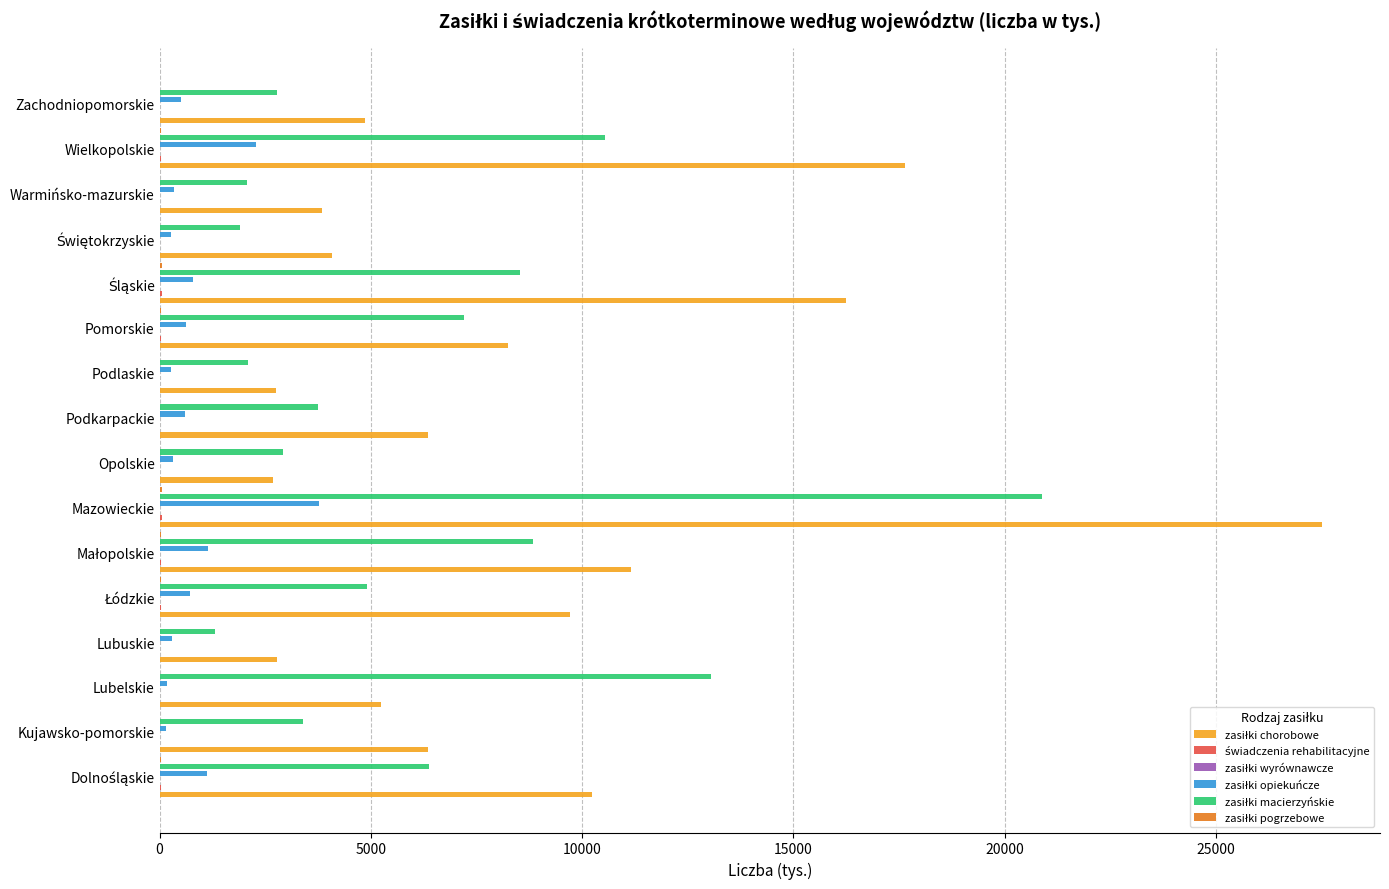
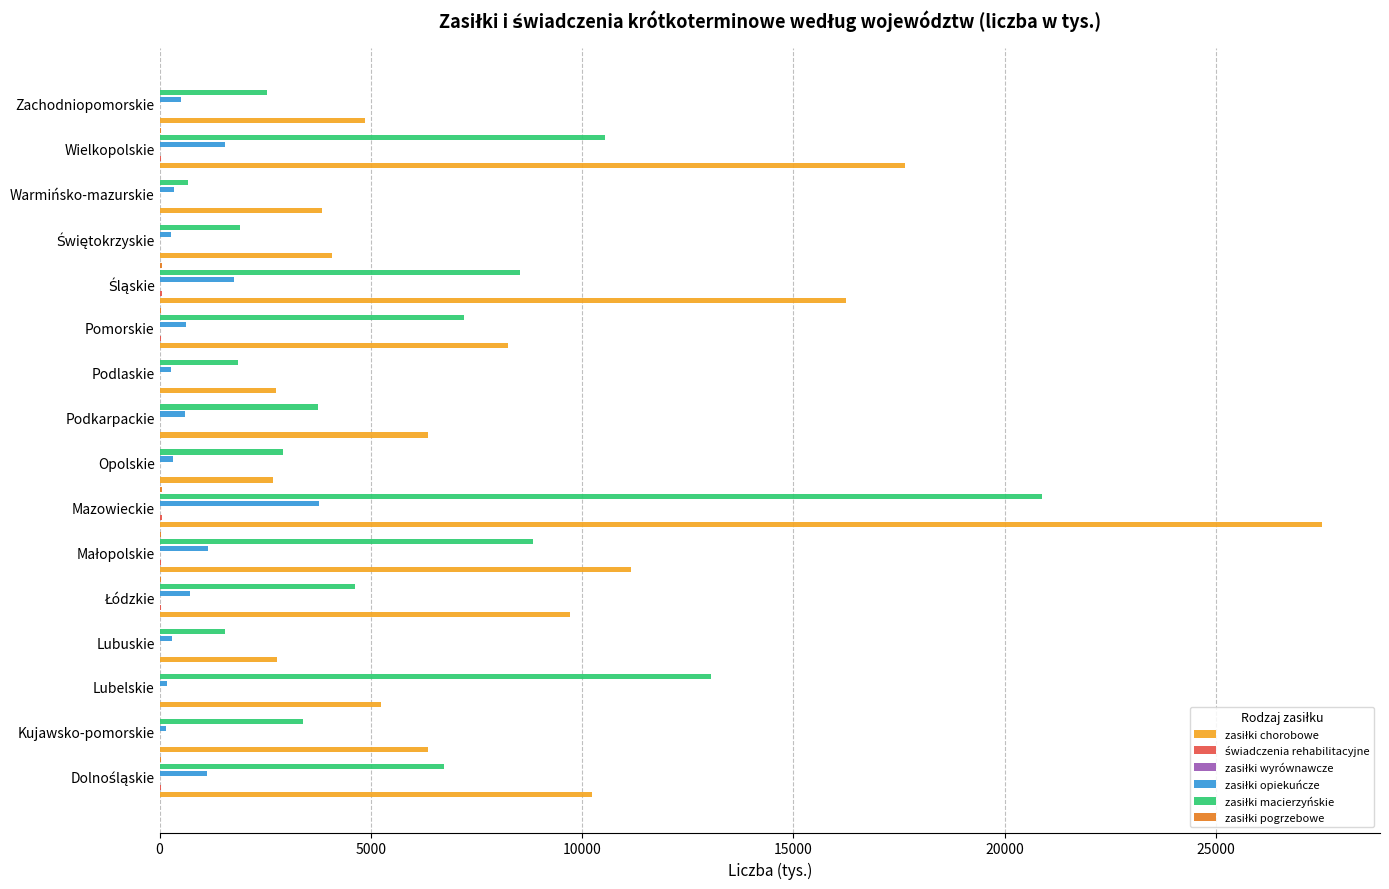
zasiłki macierzyńskie, Zachodniopomorskie: 2800 -> 2500
zasiłki opiekuńcze, Wielkopolskie: 2300 -> 1500
zasiłki macierzyńskie, Warmińsko-mazurskie: 2100 -> 700
zasiłki opiekuńcze, Śląskie: 800 -> 1800
zasiłki macierzyńskie, Podlaskie: 2100 -> 1900
zasiłki macierzyńskie, Łódzkie: 4900 -> 4600
zasiłki macierzyńskie, Lubuskie: 1300 -> 1500
zasiłki macierzyńskie, Dolnośląskie: 6400 -> 6700
